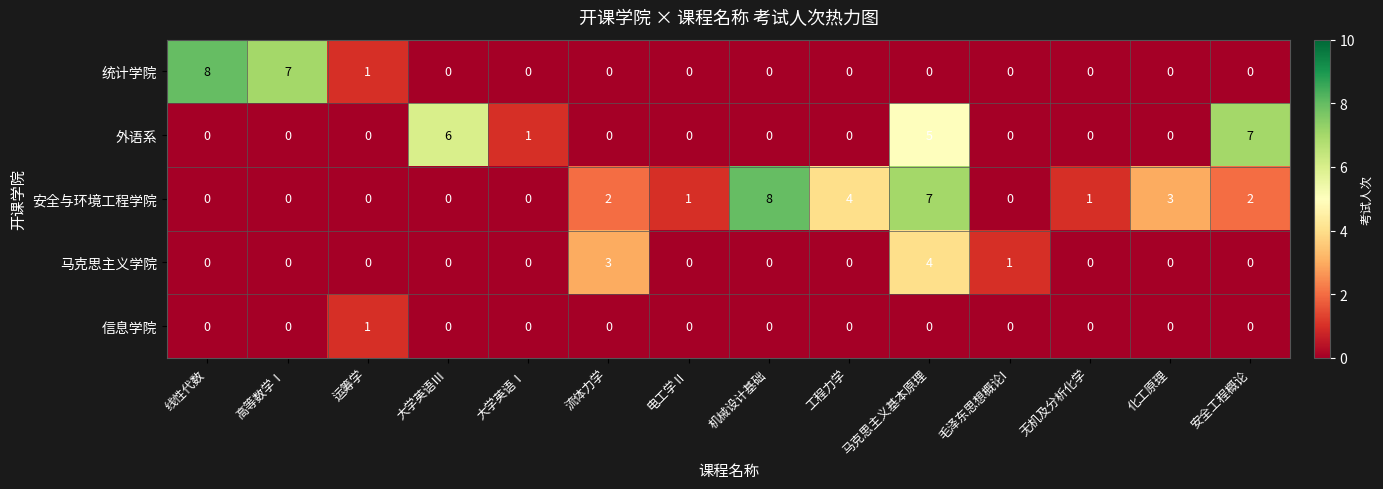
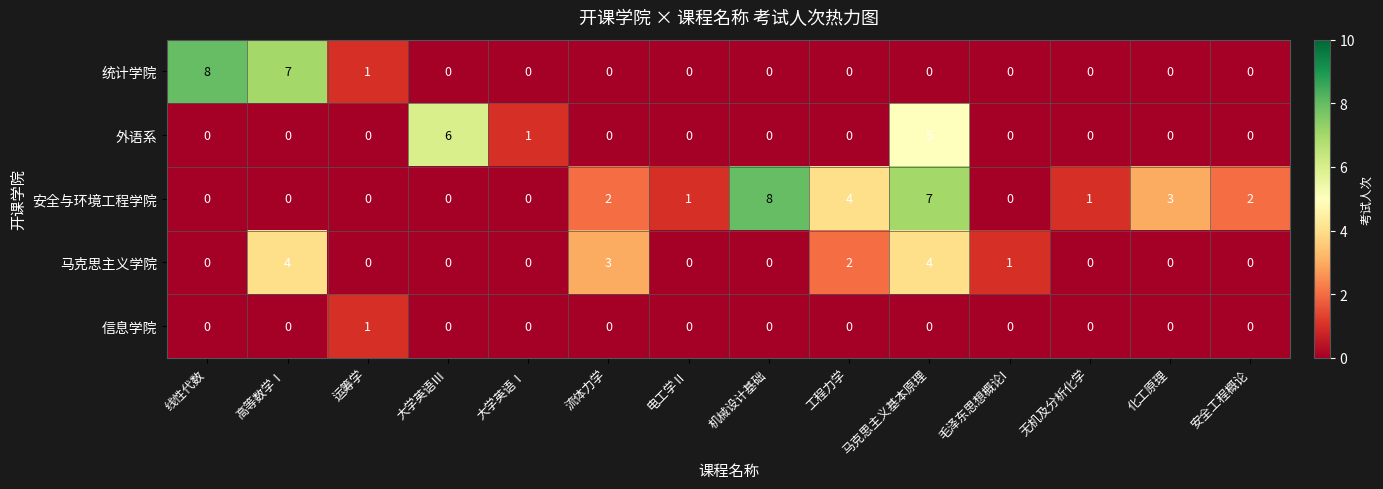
外语系, 安全工程概论: 7 -> 0
马克思主义学院, 高等数学Ⅰ: 0 -> 4
马克思主义学院, 工程力学: 0 -> 2
